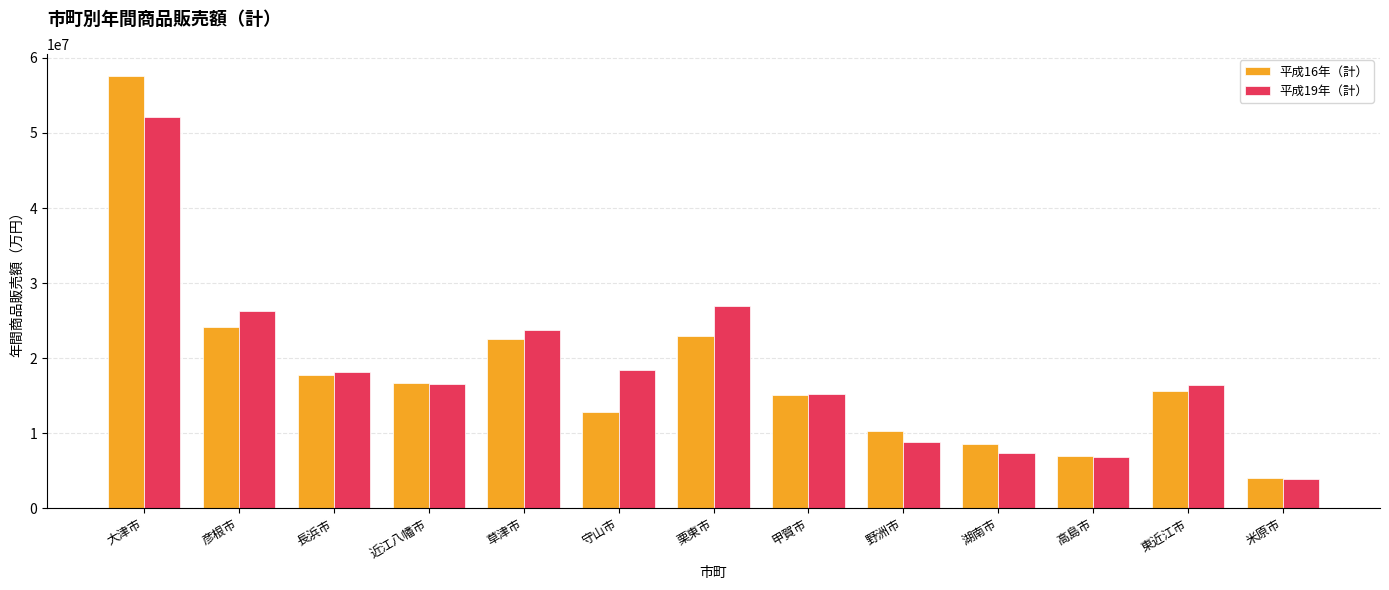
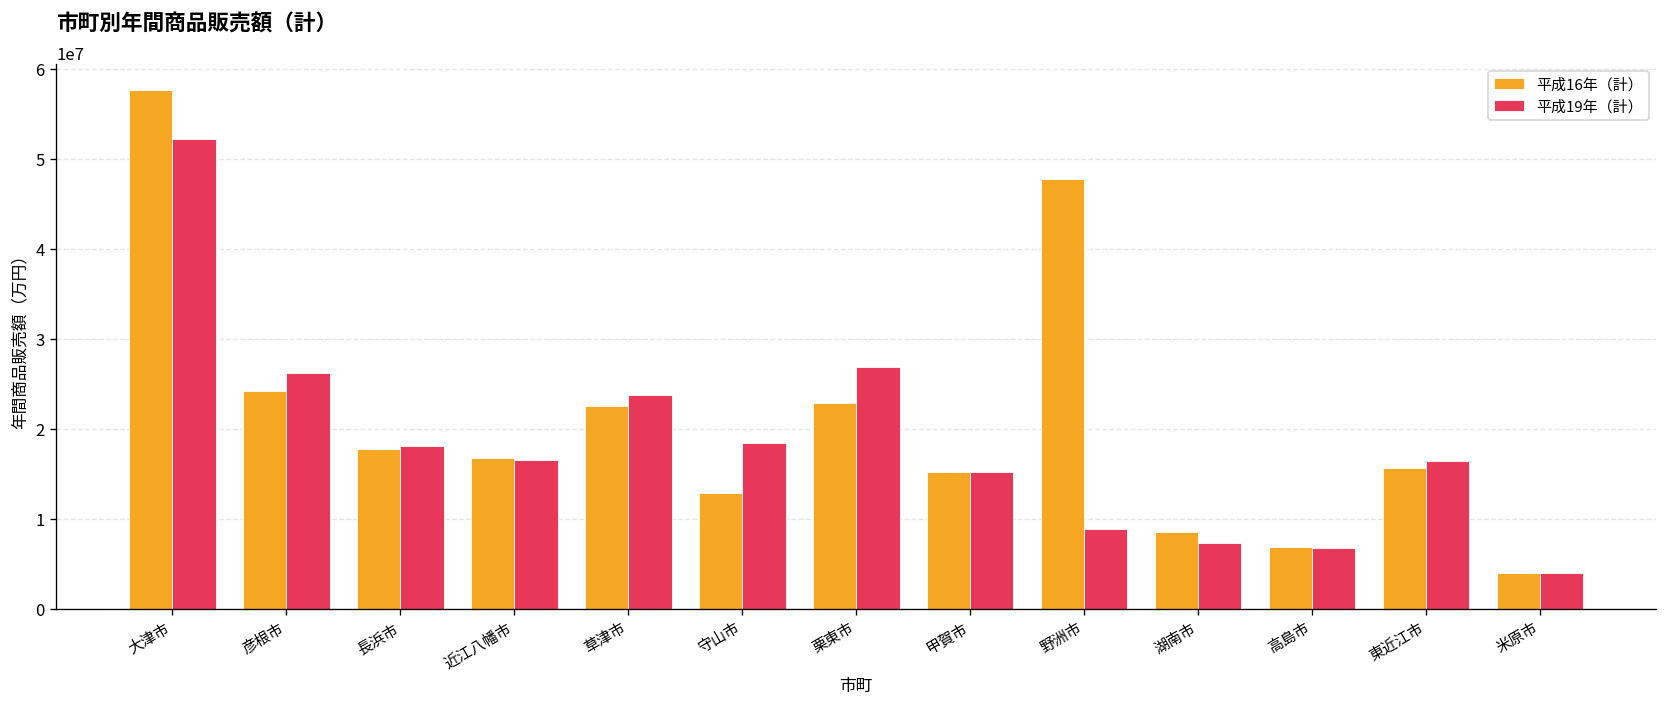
平成16年（計）, 野洲市: 10000000 -> 48000000
